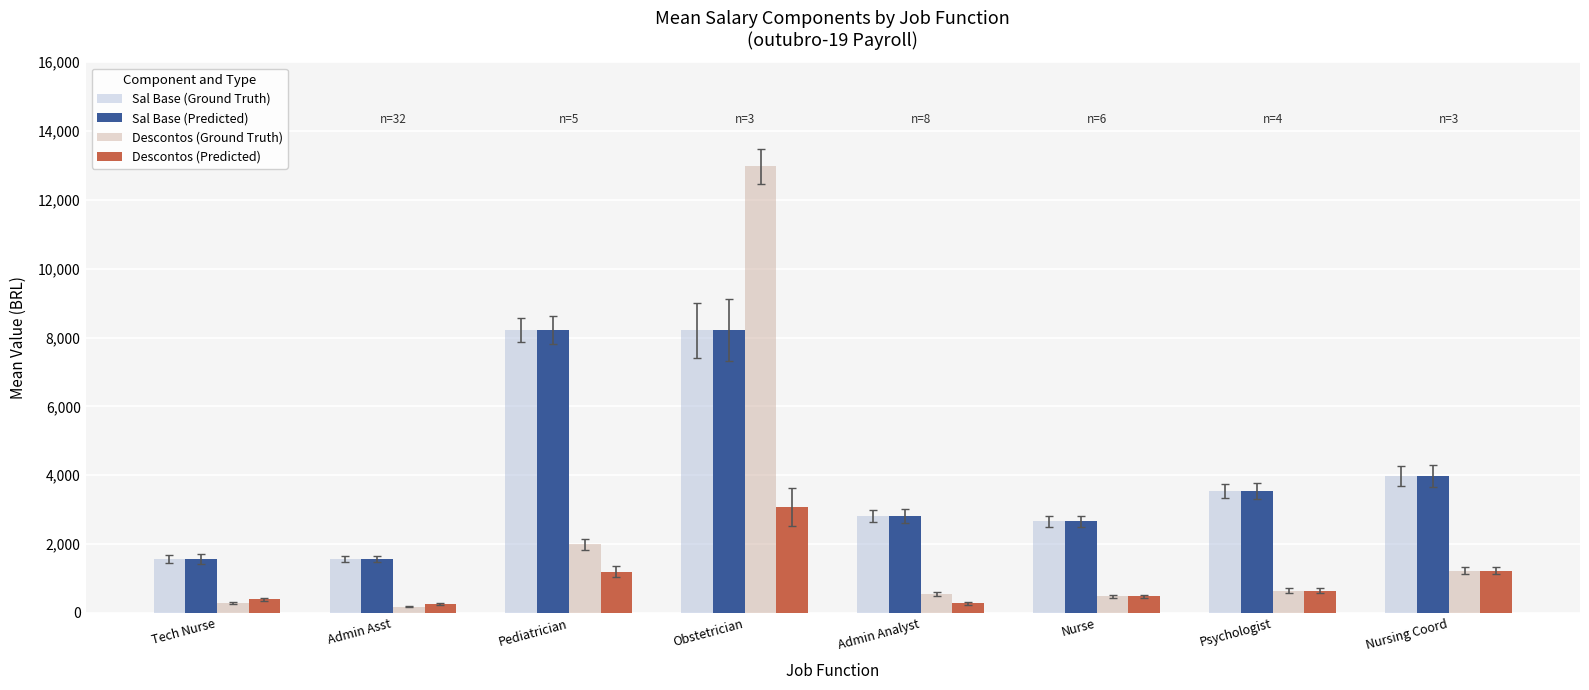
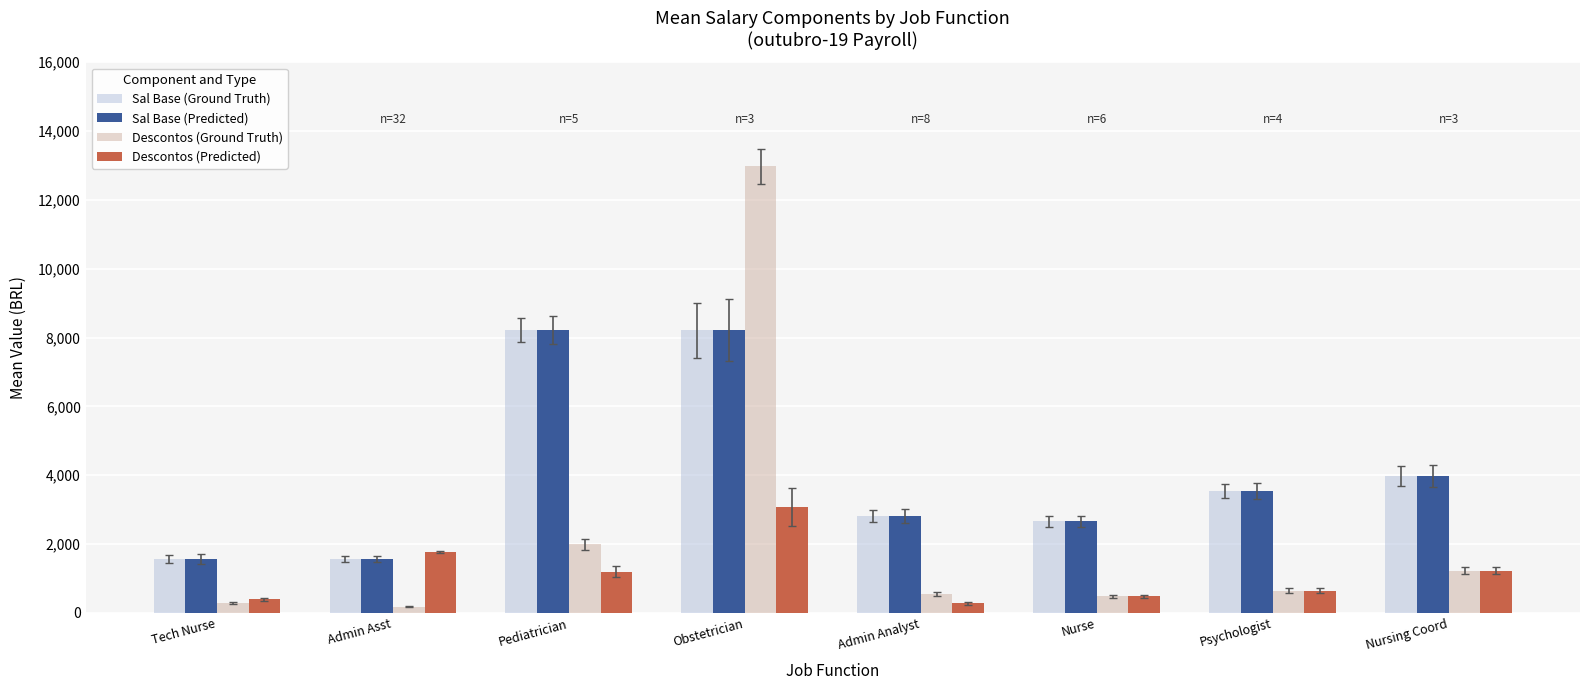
Descontos (Predicted), Admin Asst: 300 -> 1,800
